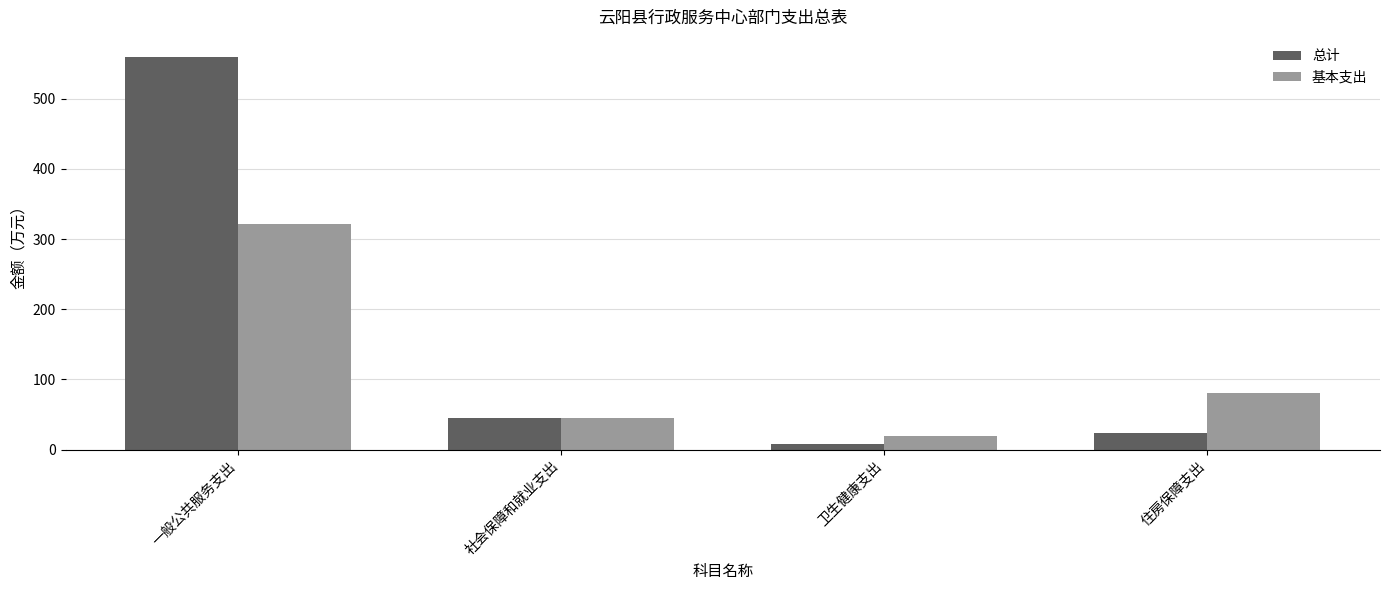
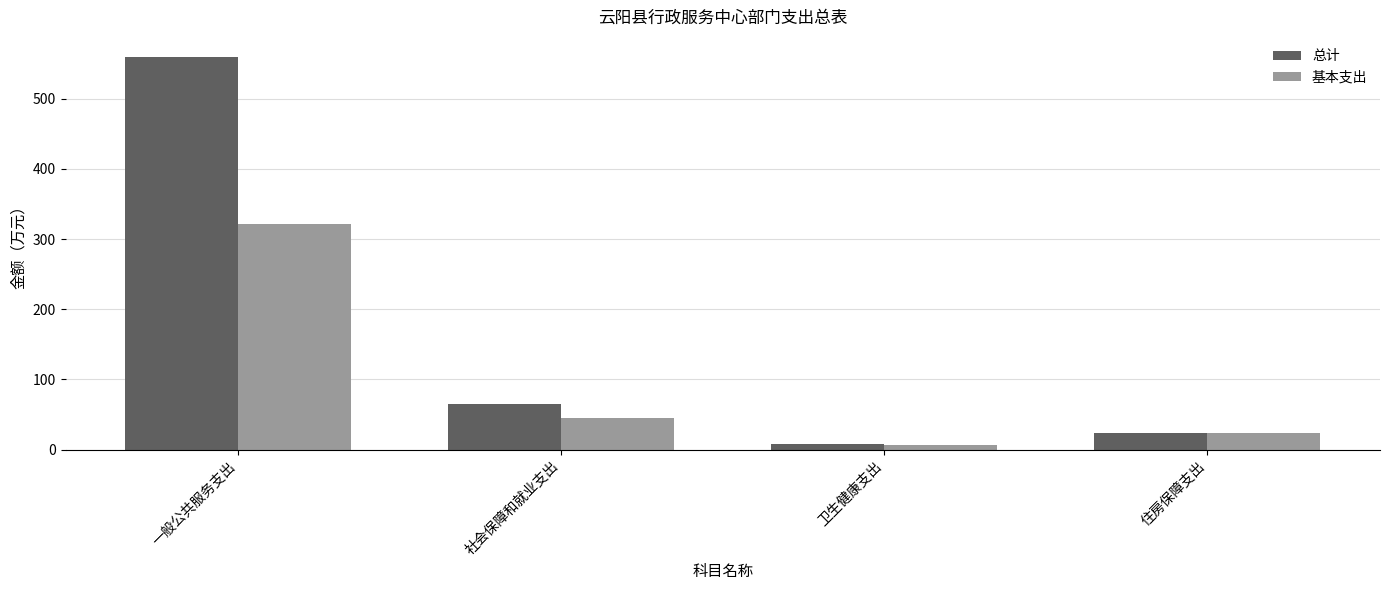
总计, 社会保障和就业支出: 40 -> 70
基本支出, 卫生健康支出: 20 -> 10
基本支出, 住房保障支出: 80 -> 20
